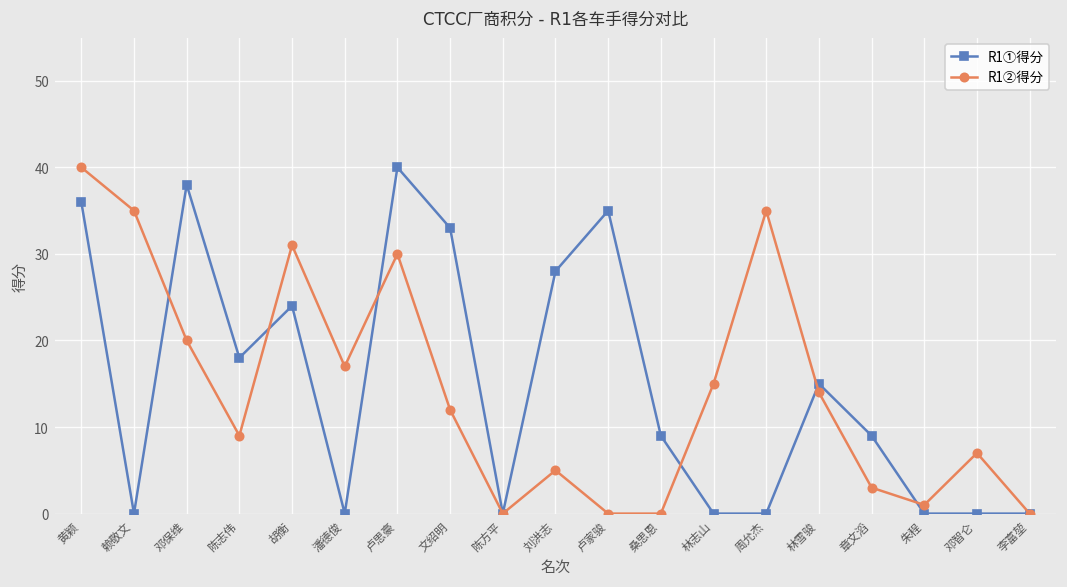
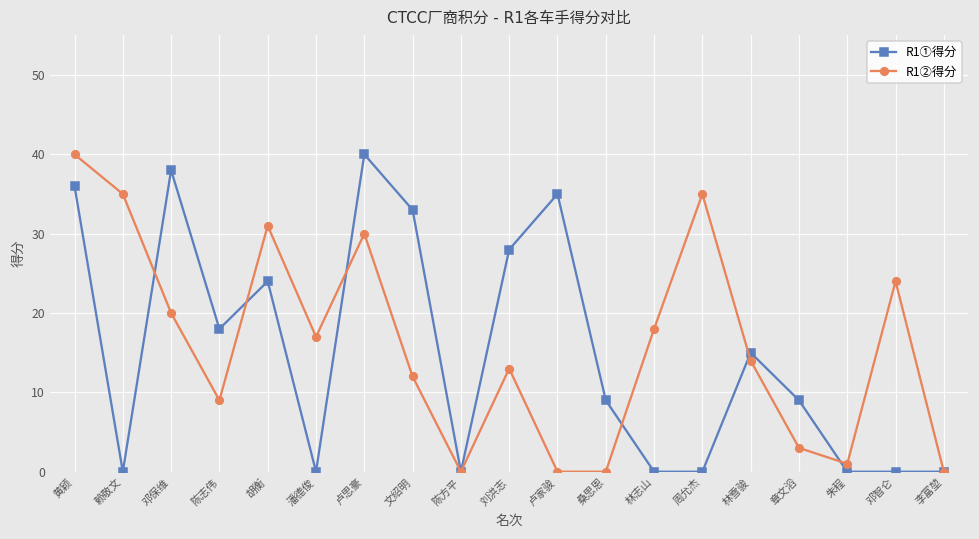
R1②得分, 刘洪志: 5 -> 13
R1②得分, 林志山: 15 -> 18
R1②得分, 邓智仑: 7 -> 24
